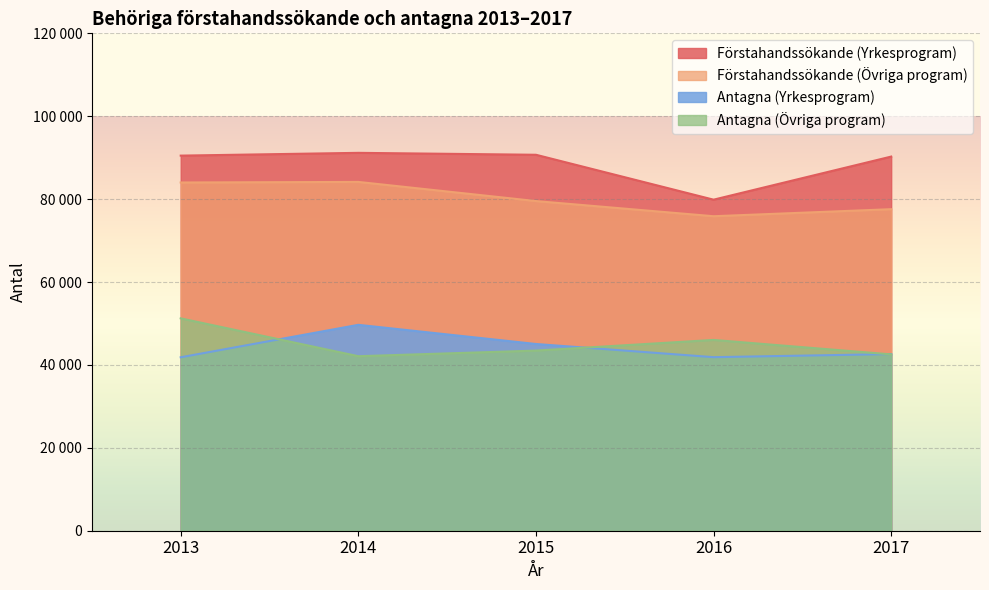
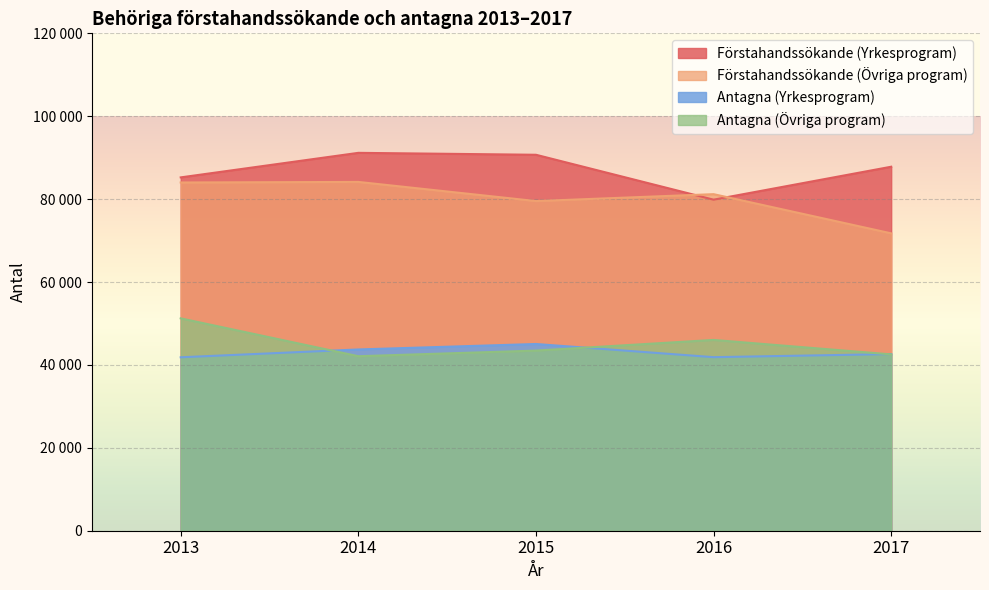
Förstahandssökande (Yrkesprogram), 2013: 90000 -> 85000
Antagna (Yrkesprogram), 2014: 50000 -> 44000
Förstahandssökande (Övriga program), 2016: 76000 -> 81000
Förstahandssökande (Yrkesprogram), 2017: 90000 -> 88000
Förstahandssökande (Övriga program), 2017: 78000 -> 72000
